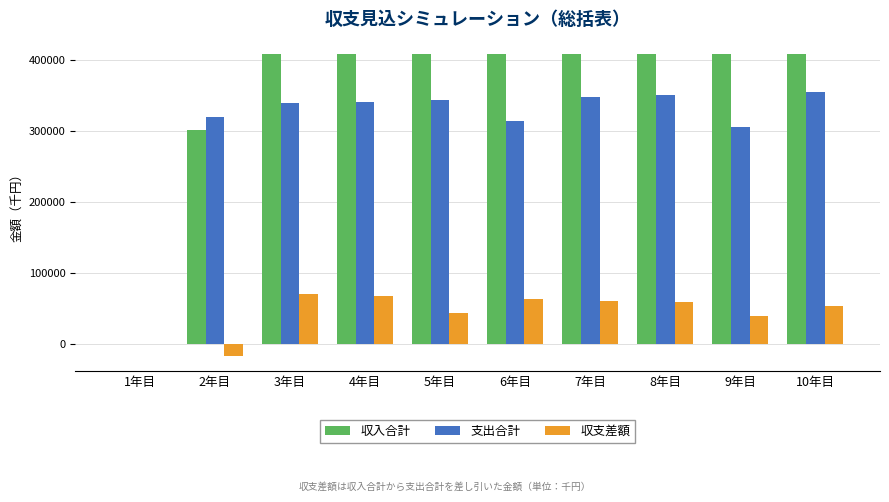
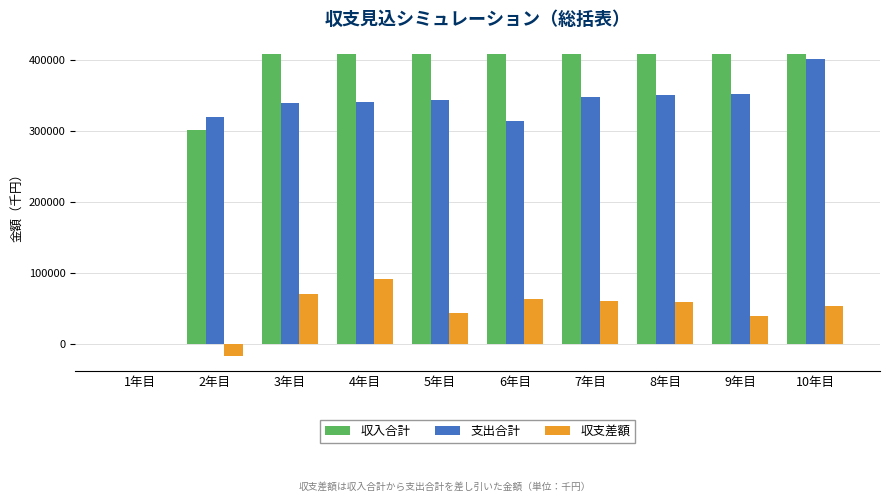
収支差額, 4年目: 70000 -> 90000
支出合計, 9年目: 310000 -> 350000
支出合計, 10年目: 360000 -> 400000
